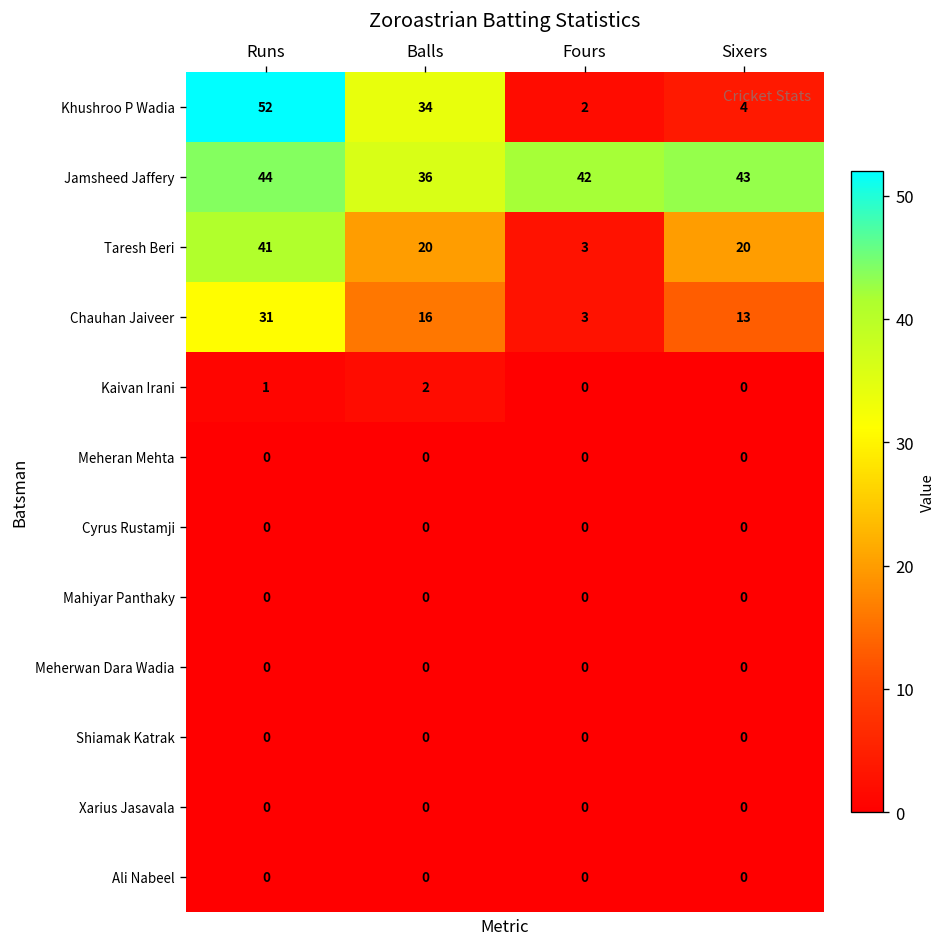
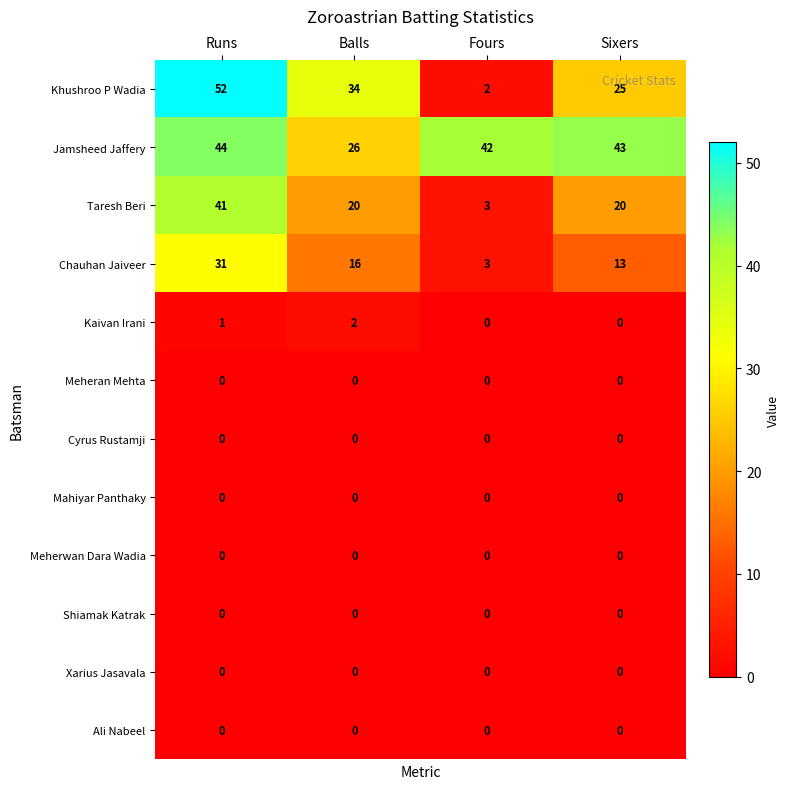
Khushroo P Wadia, Sixers: 4 -> 25
Jamsheed Jaffery, Balls: 36 -> 26
